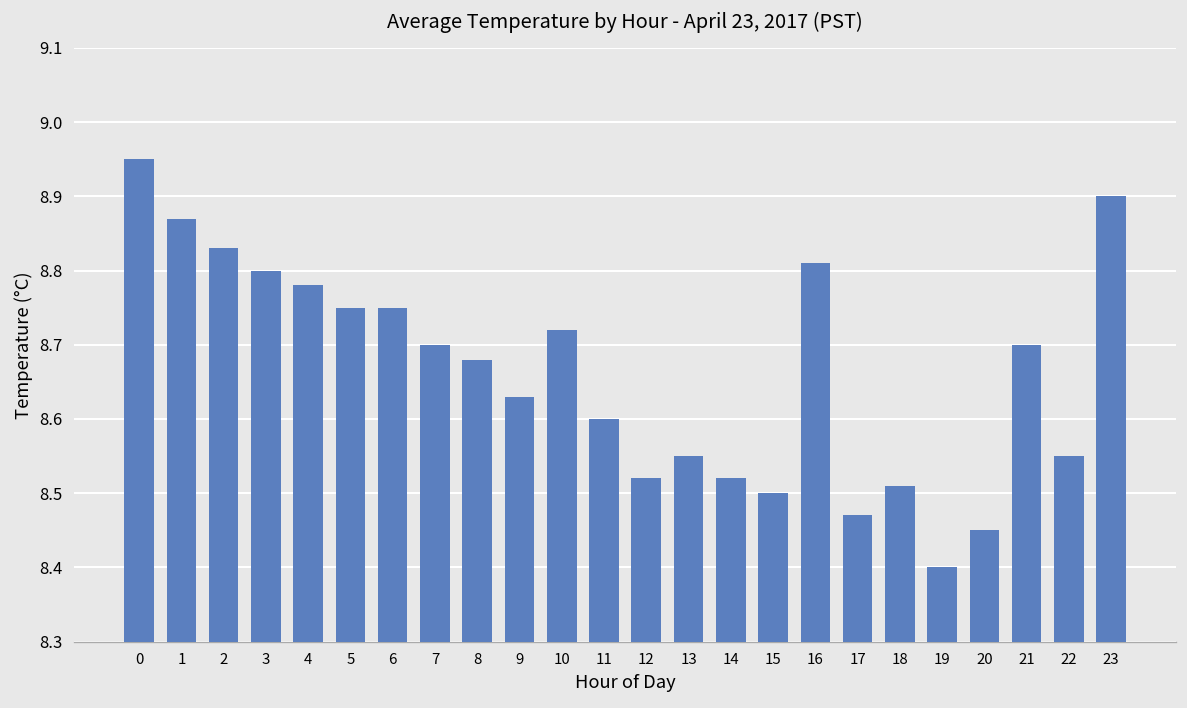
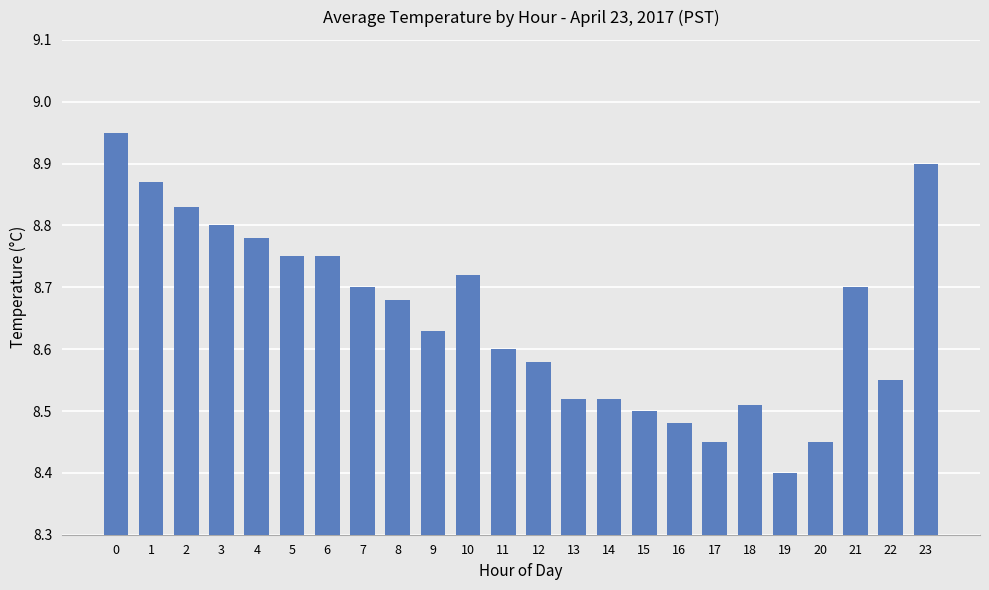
12: 8.52 -> 8.58
13: 8.55 -> 8.52
16: 8.81 -> 8.48
17: 8.47 -> 8.45
